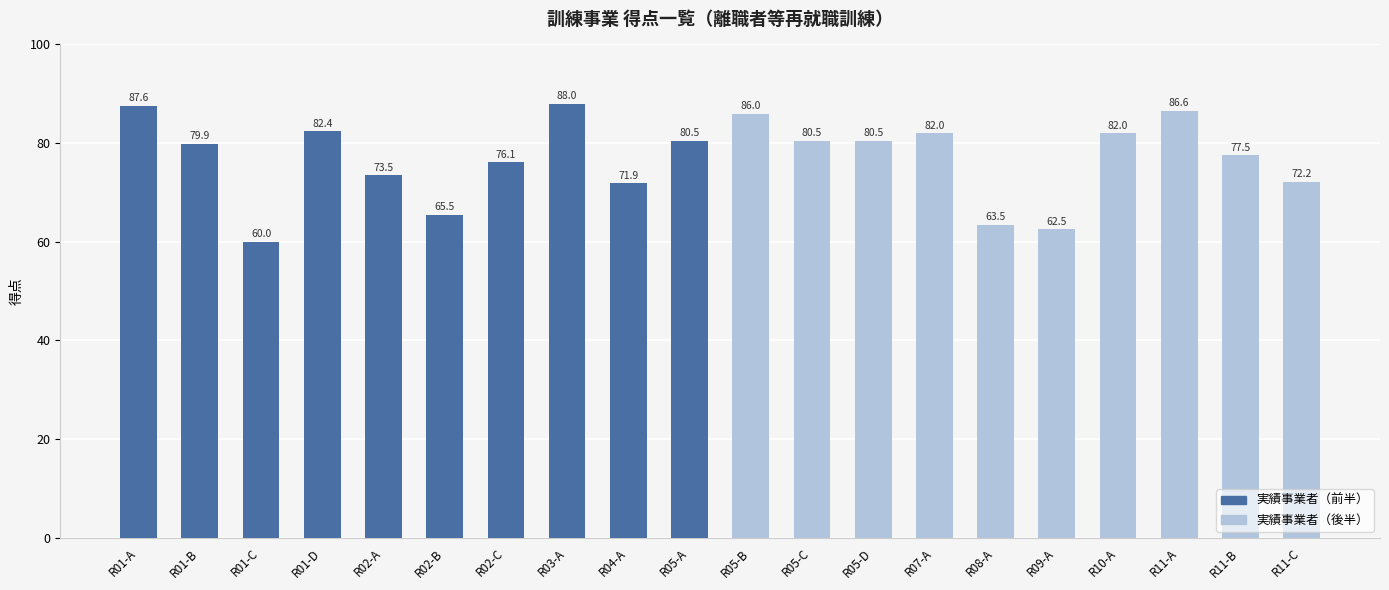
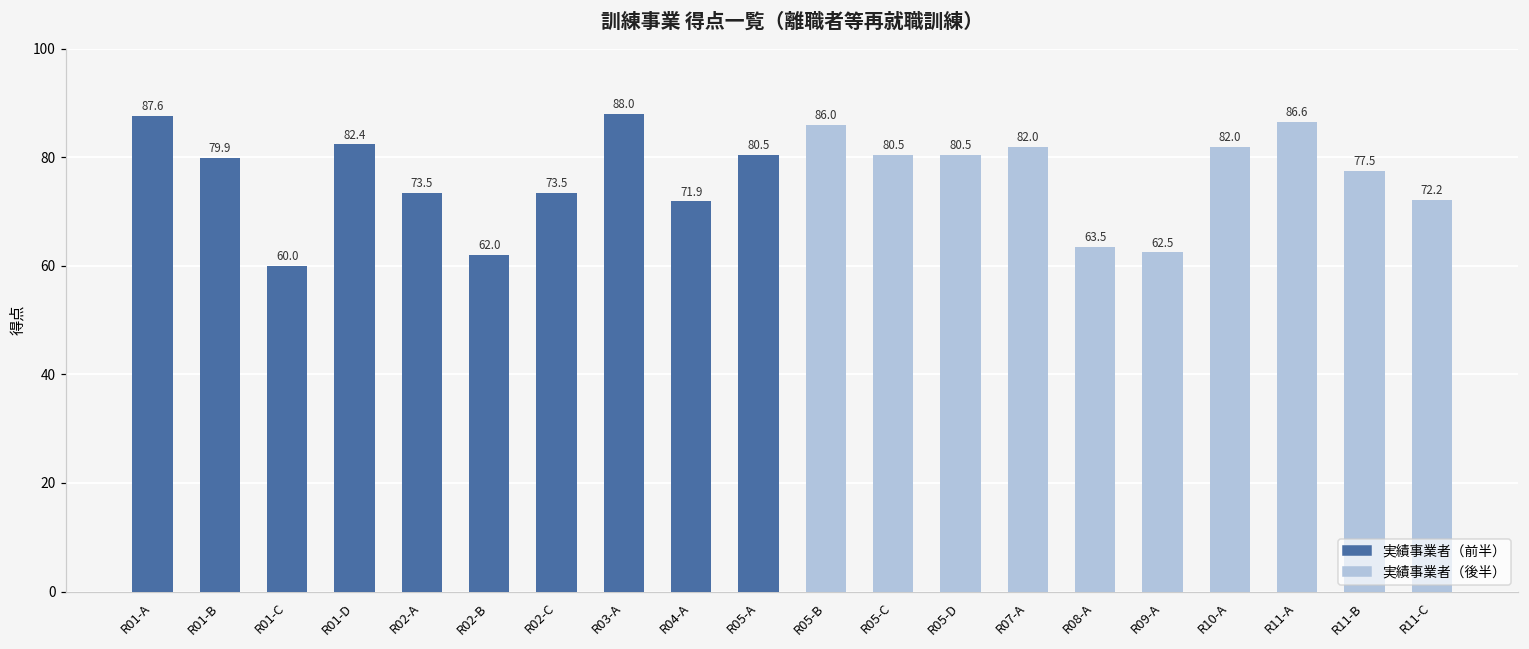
R02-B: 65.5 -> 62.0
R02-C: 76.1 -> 73.5
